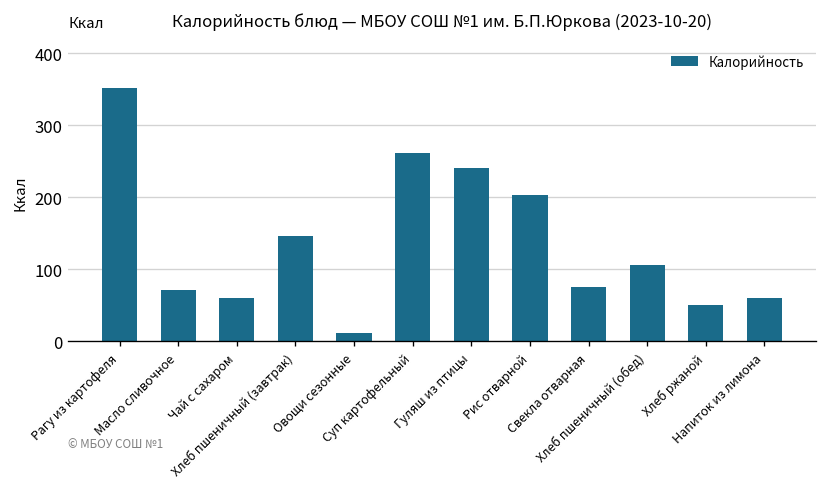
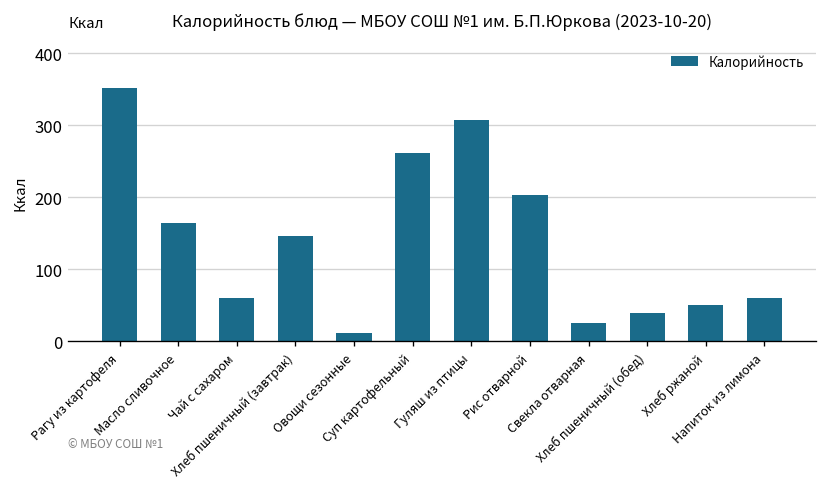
Масло сливочное: 70 -> 160
Гуляш из птицы: 240 -> 310
Свекла отварная: 80 -> 30
Хлеб пшеничный (обед): 110 -> 40
